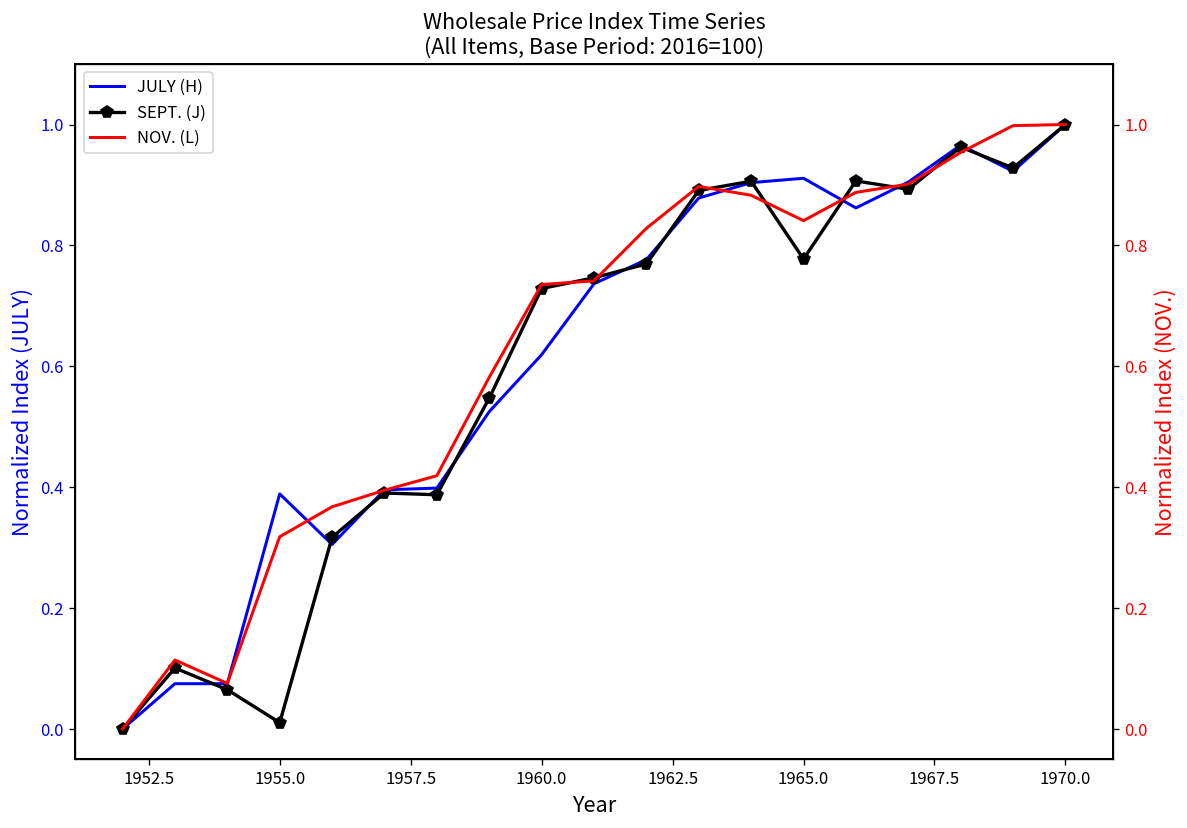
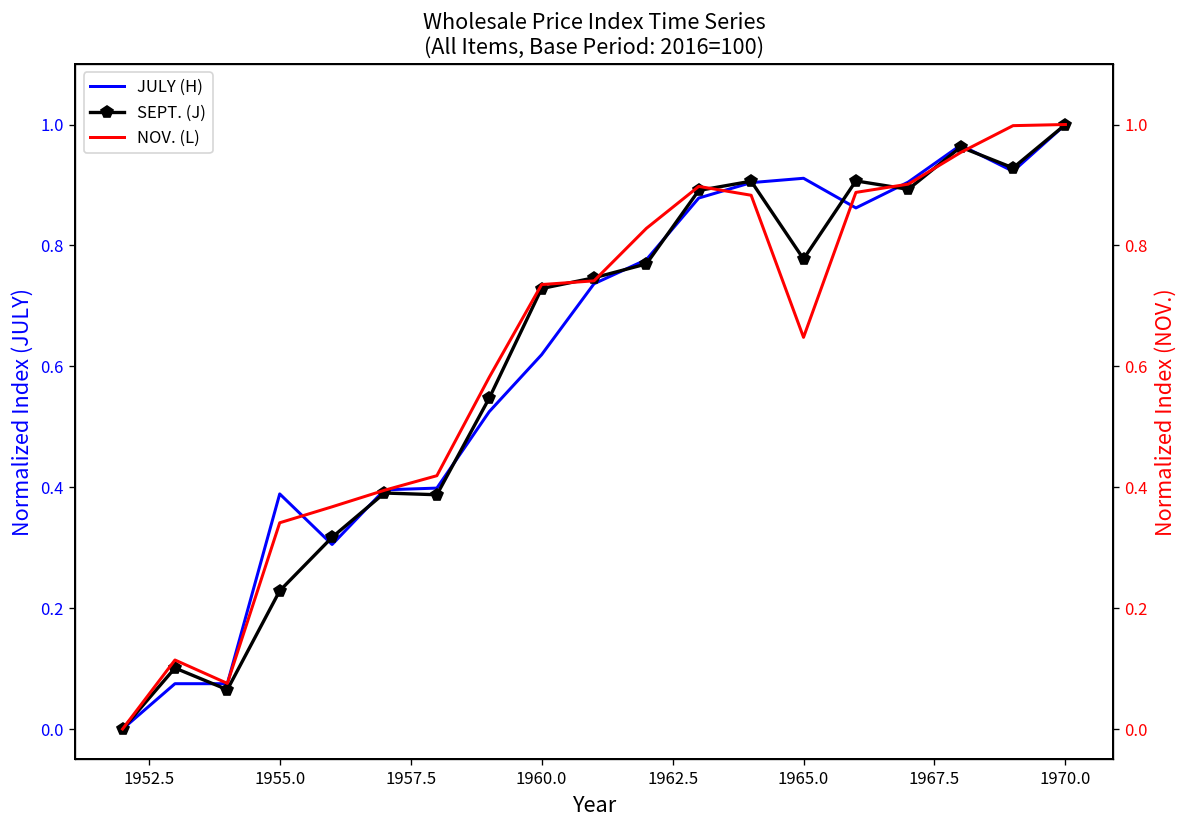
SEPT. (J), 1955.0: 0.01 -> 0.23
NOV. (L), 1955.0: 0.32 -> 0.34
NOV. (L), 1965.0: 0.84 -> 0.65
